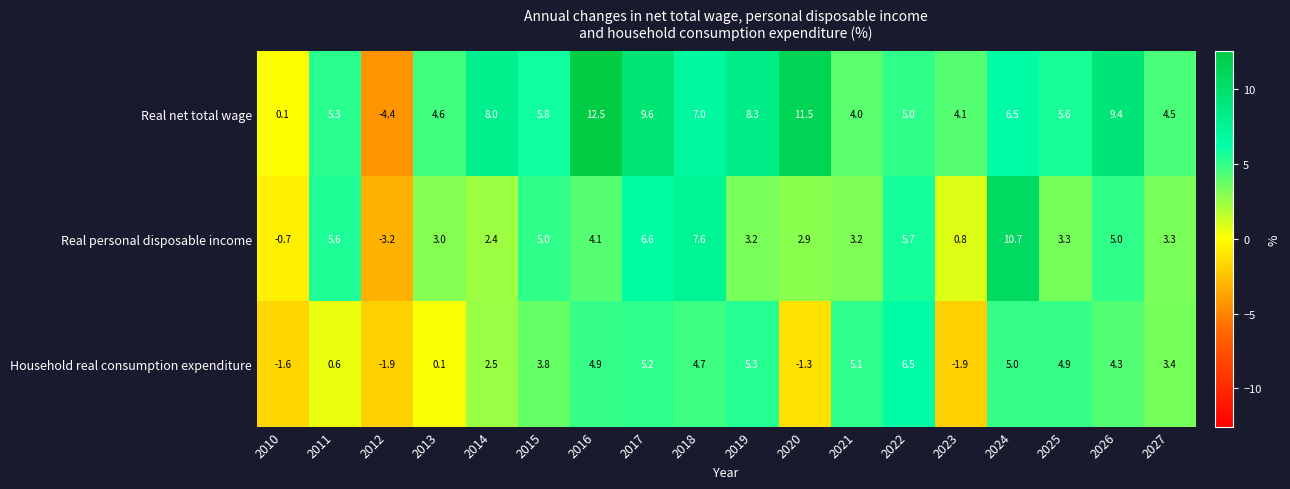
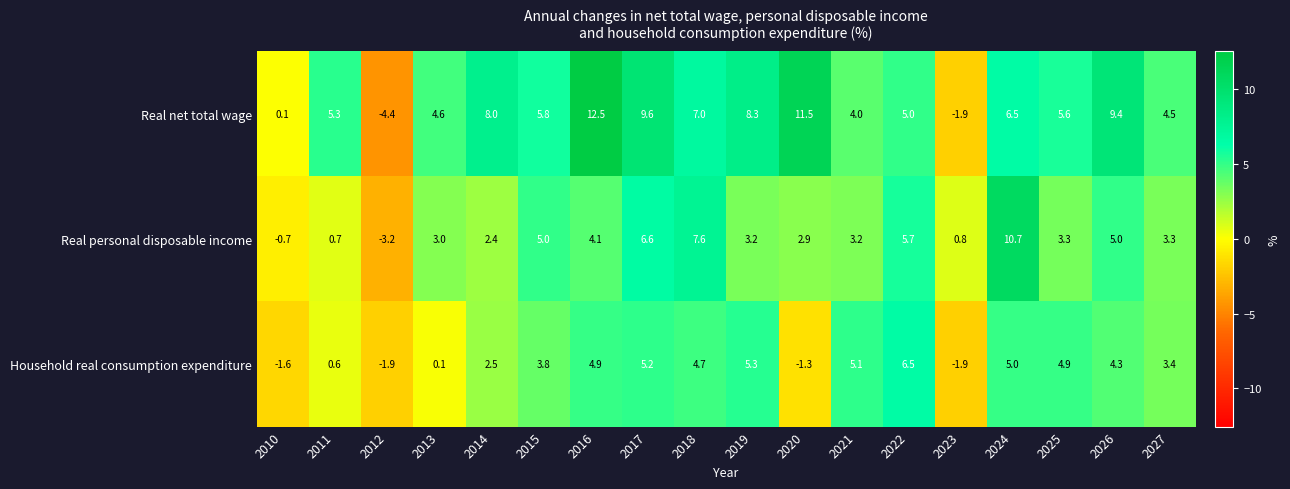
Real net total wage, 2023: 4.1 -> -1.9
Real personal disposable income, 2011: 5.6 -> 0.7
